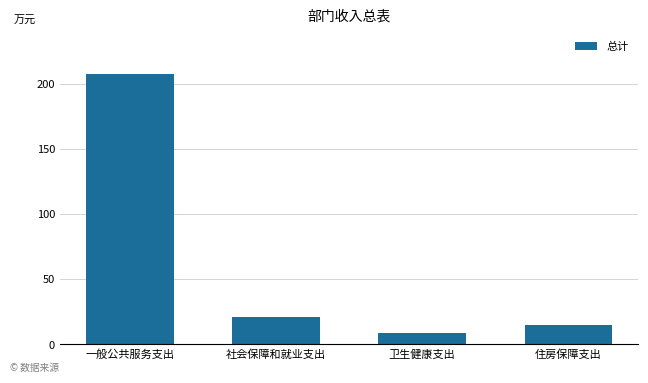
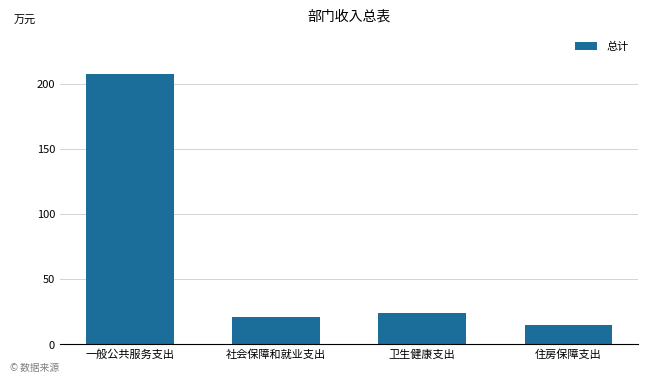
卫生健康支出: 9 -> 24
